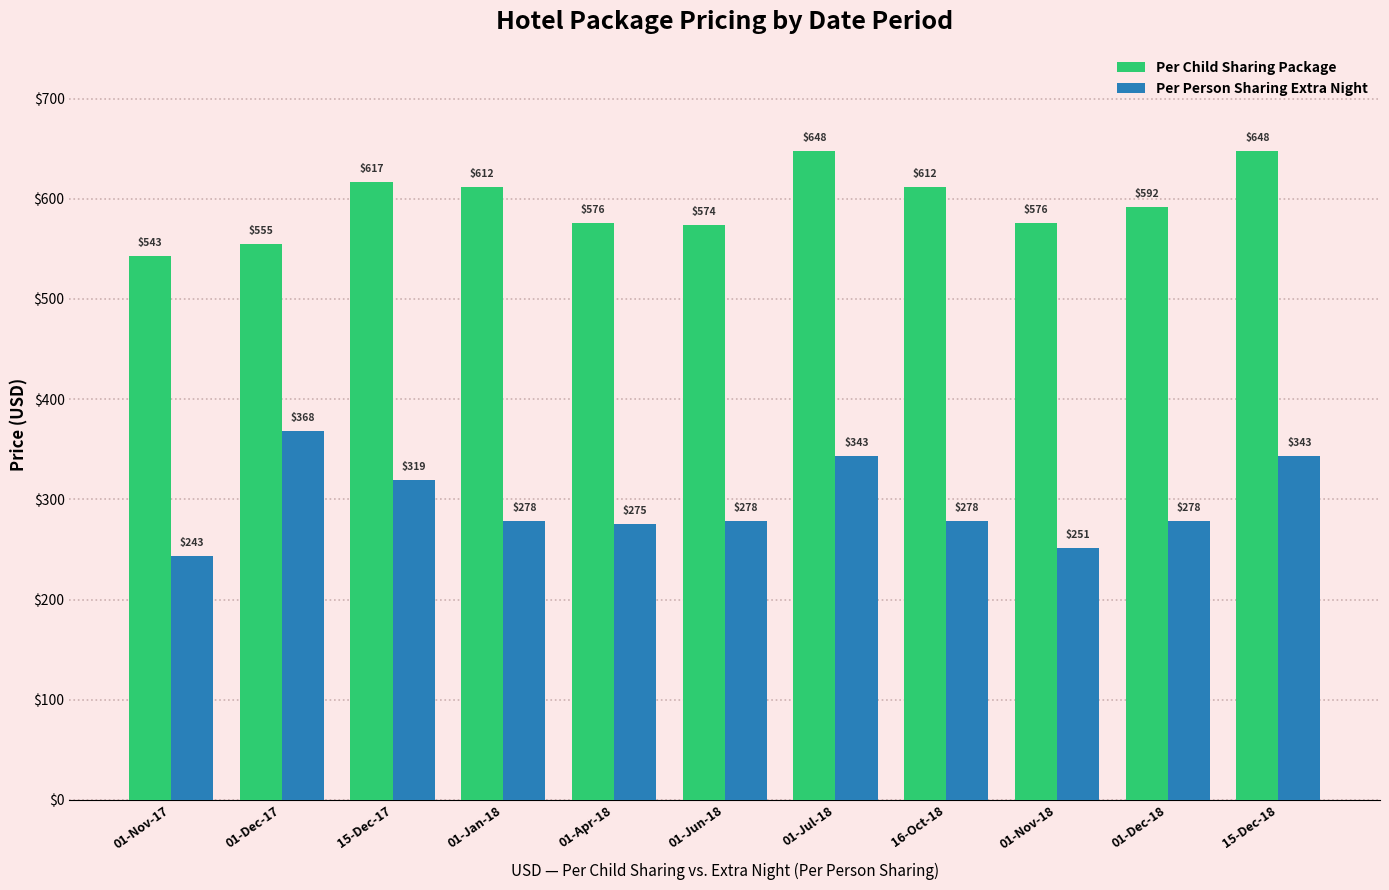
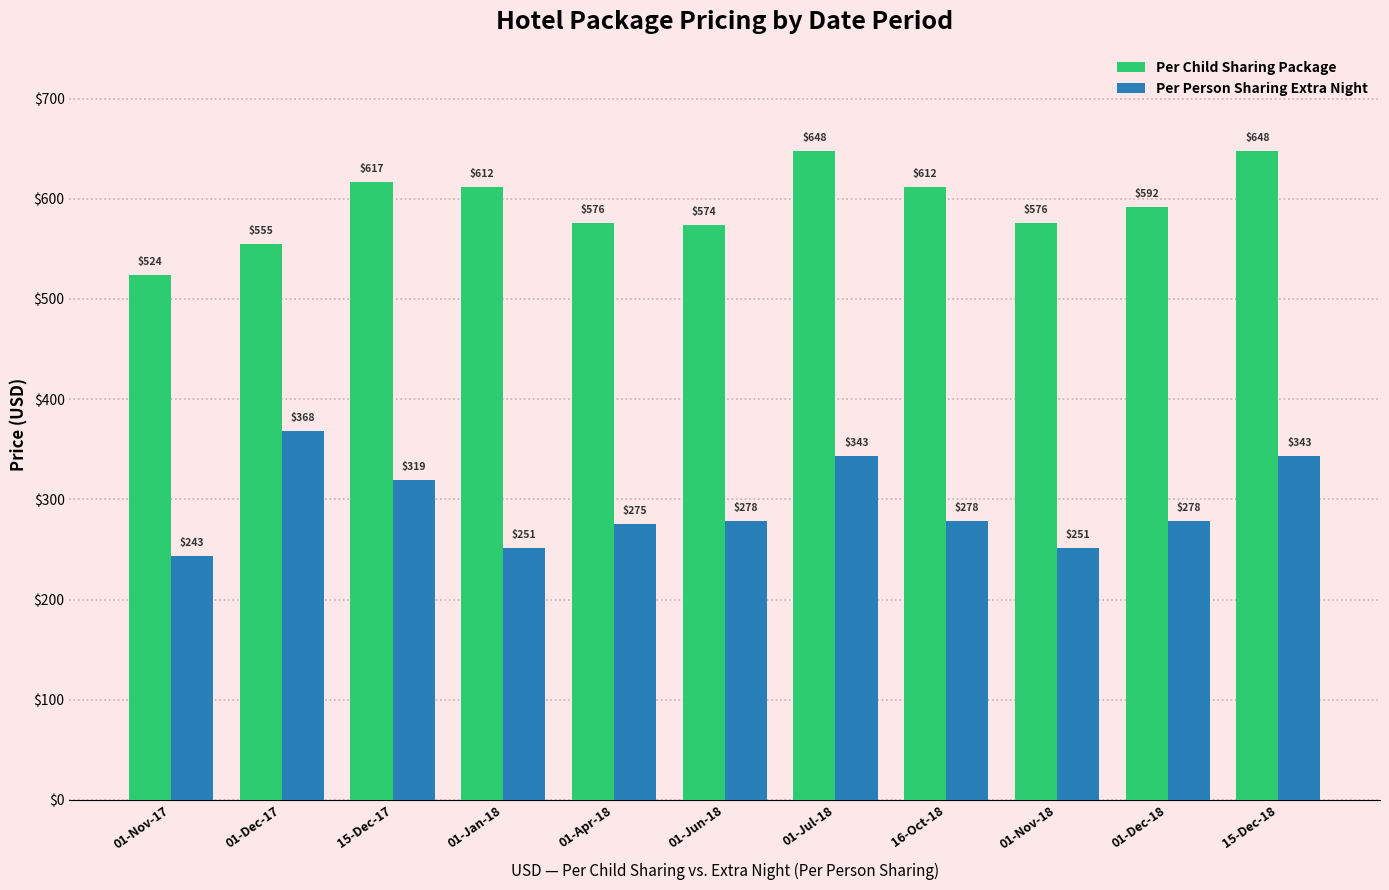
Per Child Sharing Package, 01-Nov-17: $543 -> $524
Per Person Sharing Extra Night, 01-Jan-18: $278 -> $251
